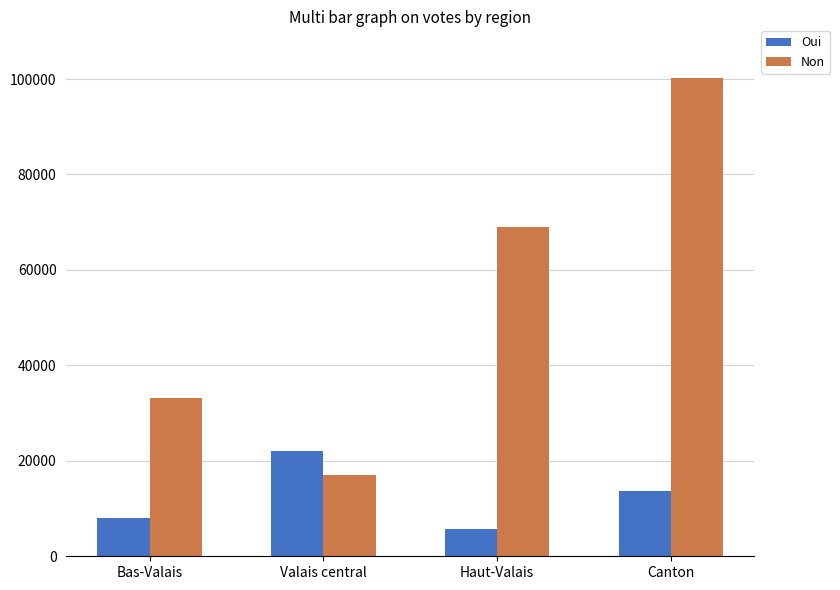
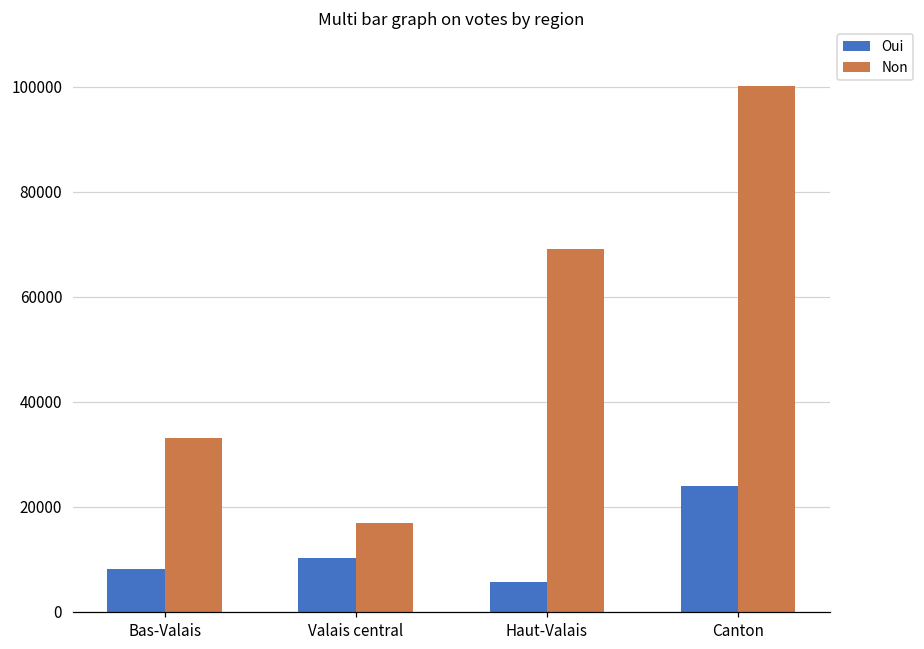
Oui, Valais central: 22000 -> 10000
Oui, Canton: 14000 -> 24000
